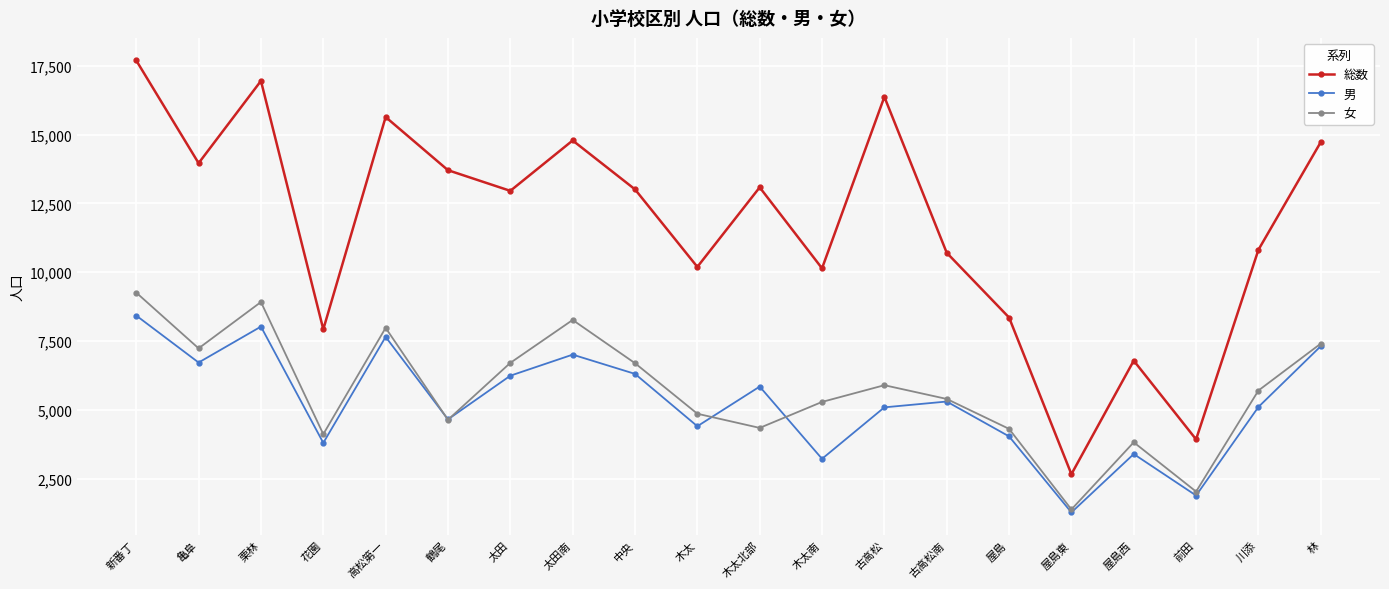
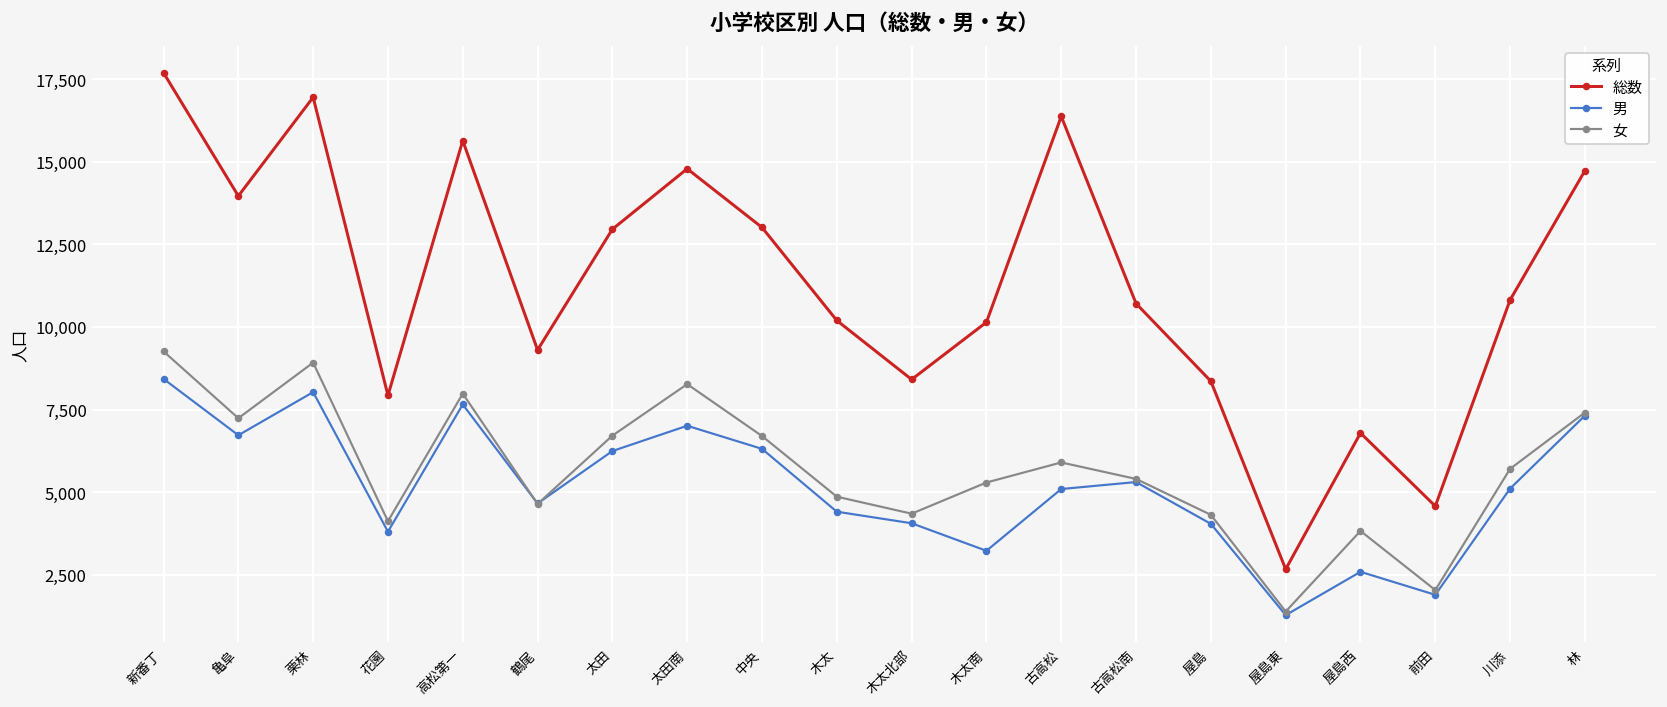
総数, 鶴尾: 13,700 -> 9,300
総数, 木太北部: 13,100 -> 8,400
男, 木太北部: 5,900 -> 4,100
男, 屋島西: 3,400 -> 2,600
総数, 前田: 3,900 -> 4,600
